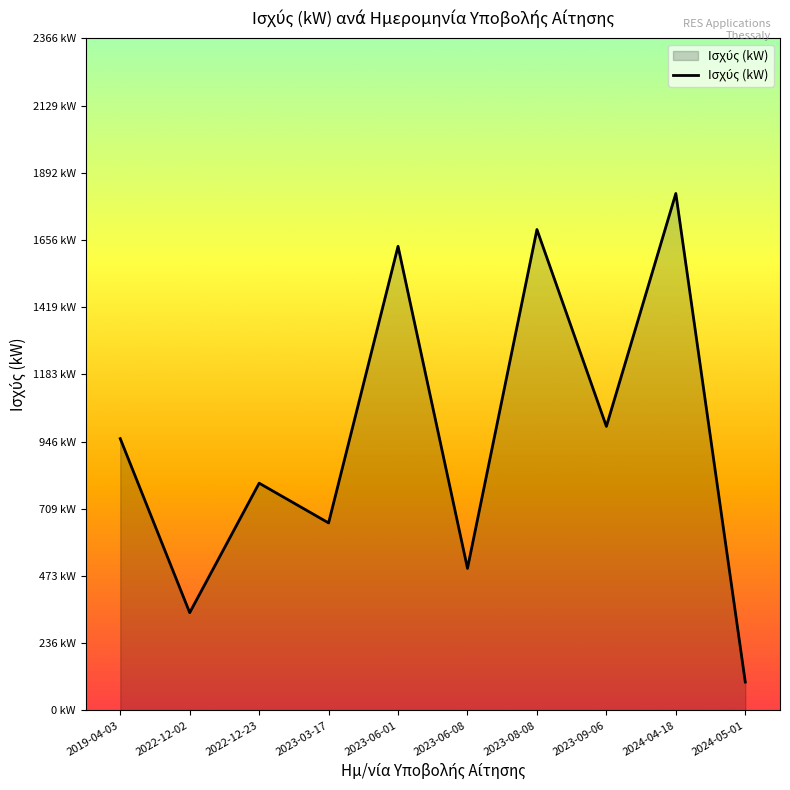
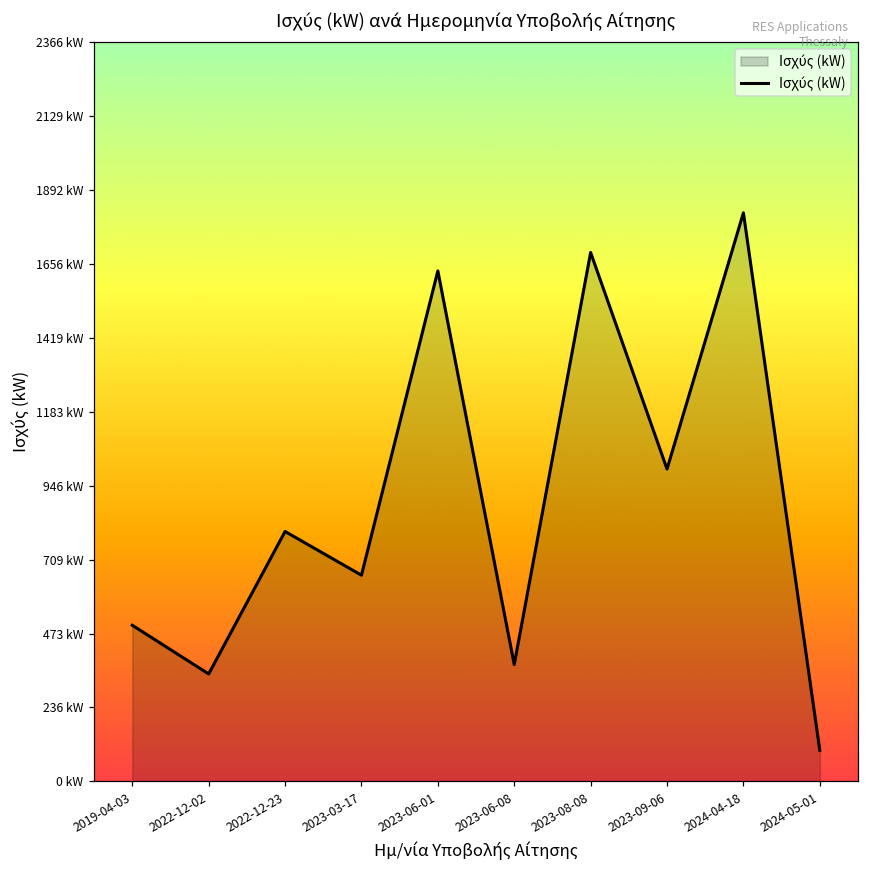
2019-04-03: 960 kW -> 500 kW
2023-06-08: 500 kW -> 370 kW
